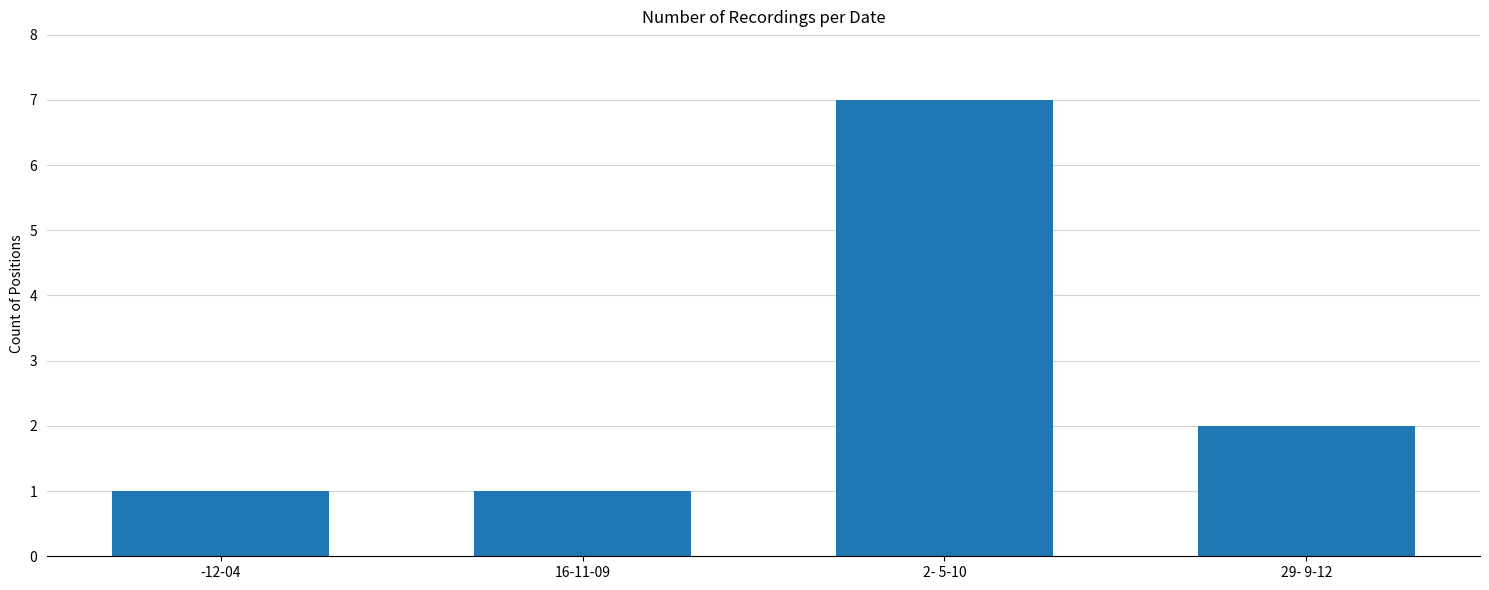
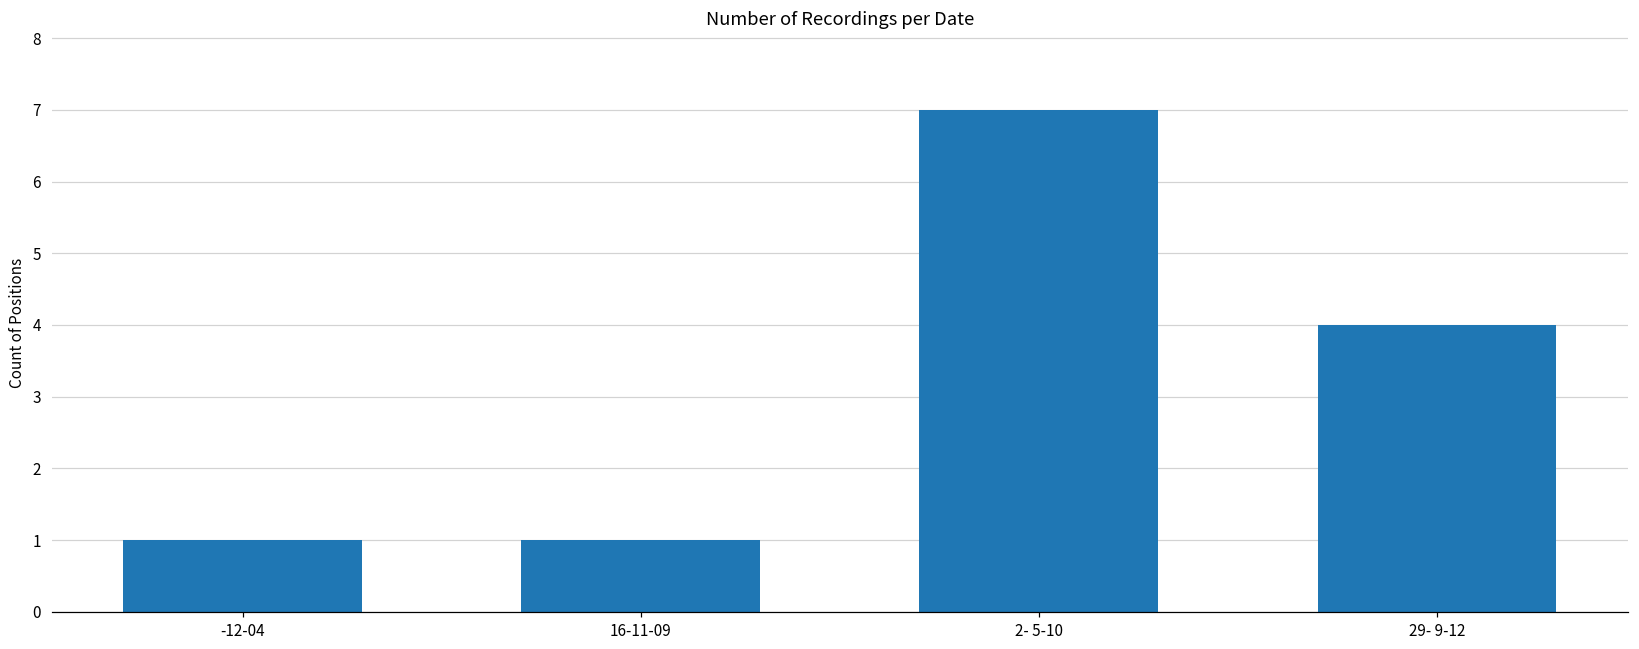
29- 9-12: 2 -> 4
